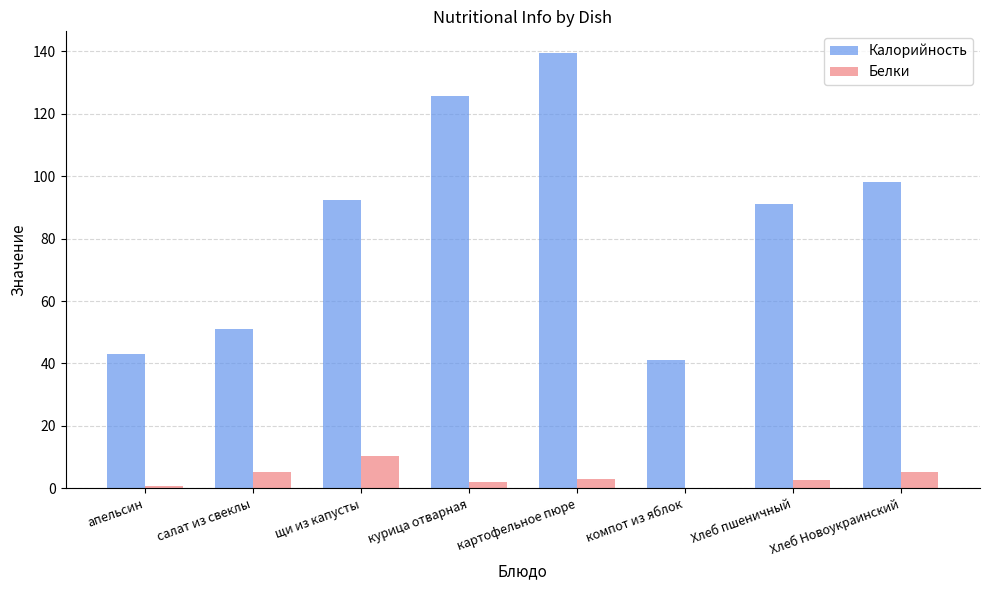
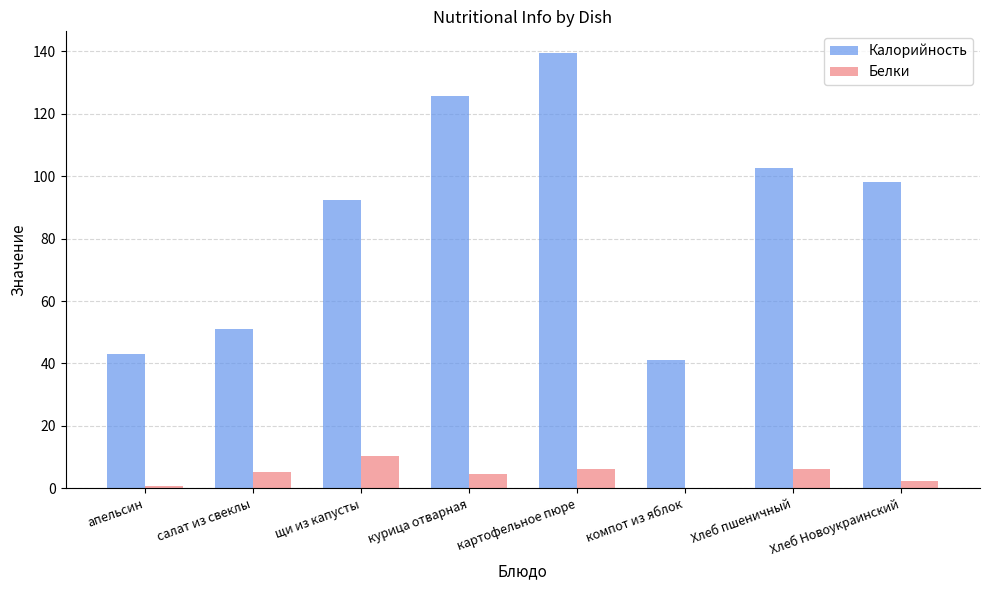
Белки, курица отварная: 2 -> 5
Белки, картофельное пюре: 3 -> 6
Калорийность, Хлеб пшеничный: 91 -> 103
Белки, Хлеб пшеничный: 3 -> 6
Белки, Хлеб Новоукраинский: 5 -> 2
